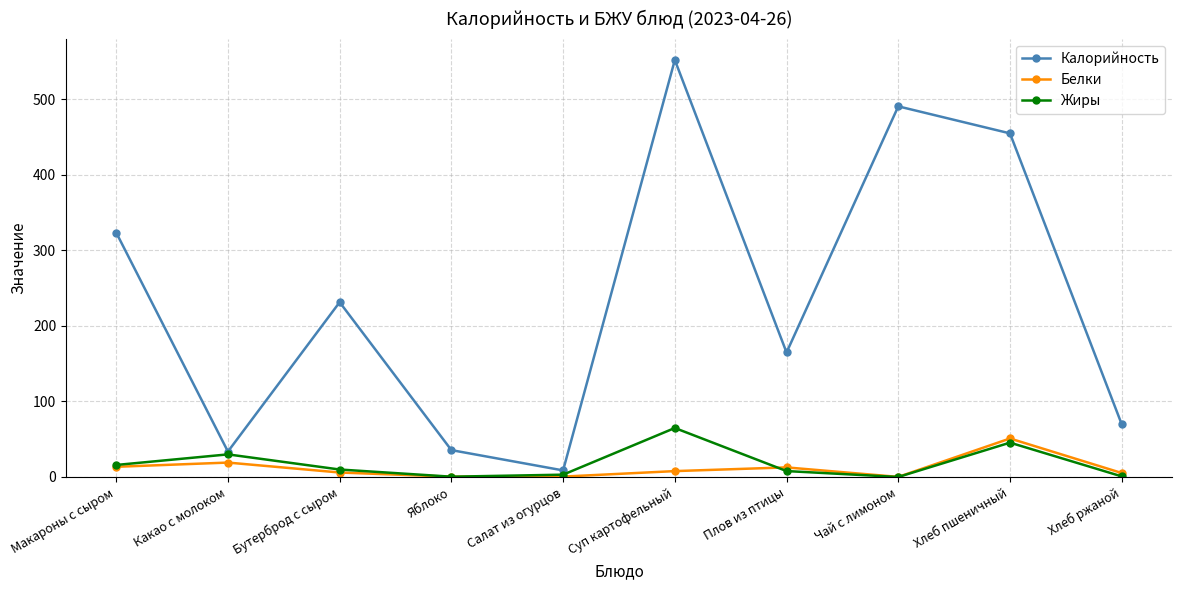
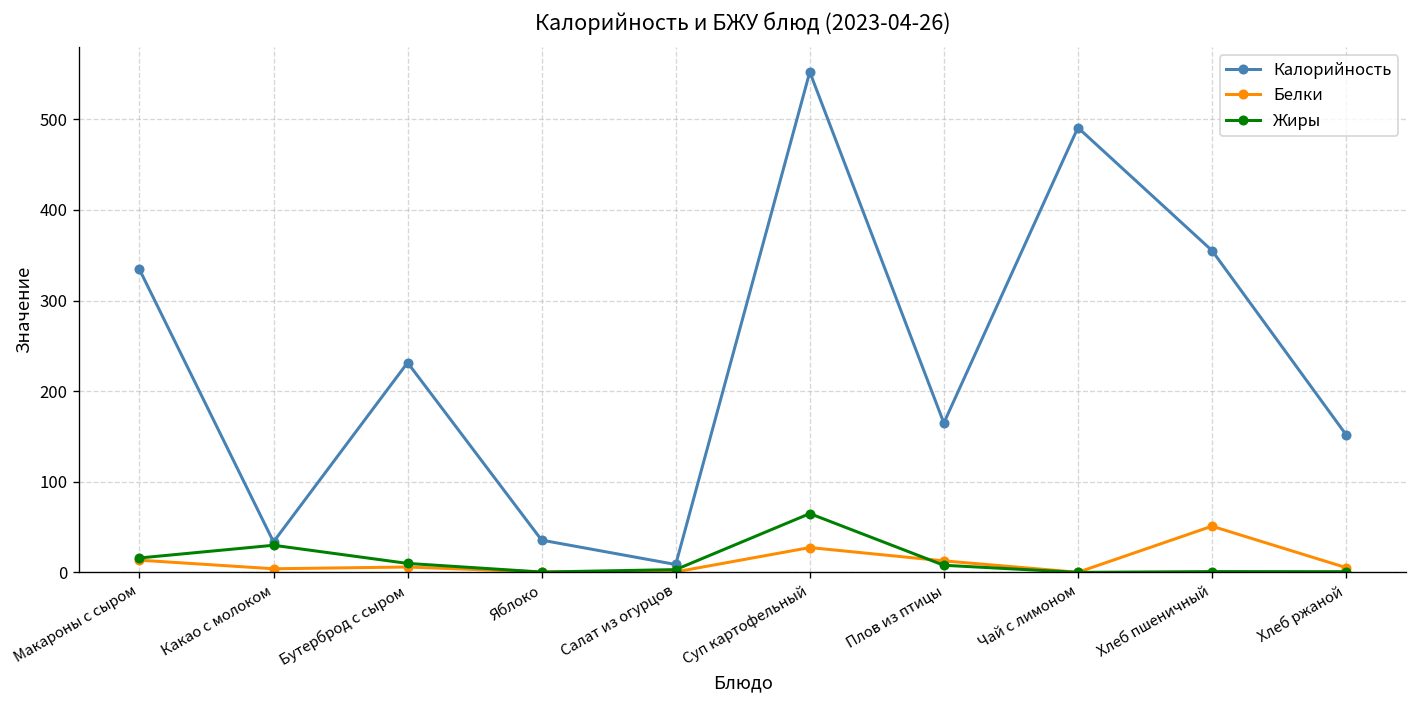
Калорийность, Макароны с сыром: 320 -> 330
Белки, Какао с молоком: 20 -> 0
Белки, Суп картофельный: 10 -> 30
Калорийность, Хлеб пшеничный: 460 -> 360
Жиры, Хлеб пшеничный: 50 -> 0
Калорийность, Хлеб ржаной: 70 -> 150
